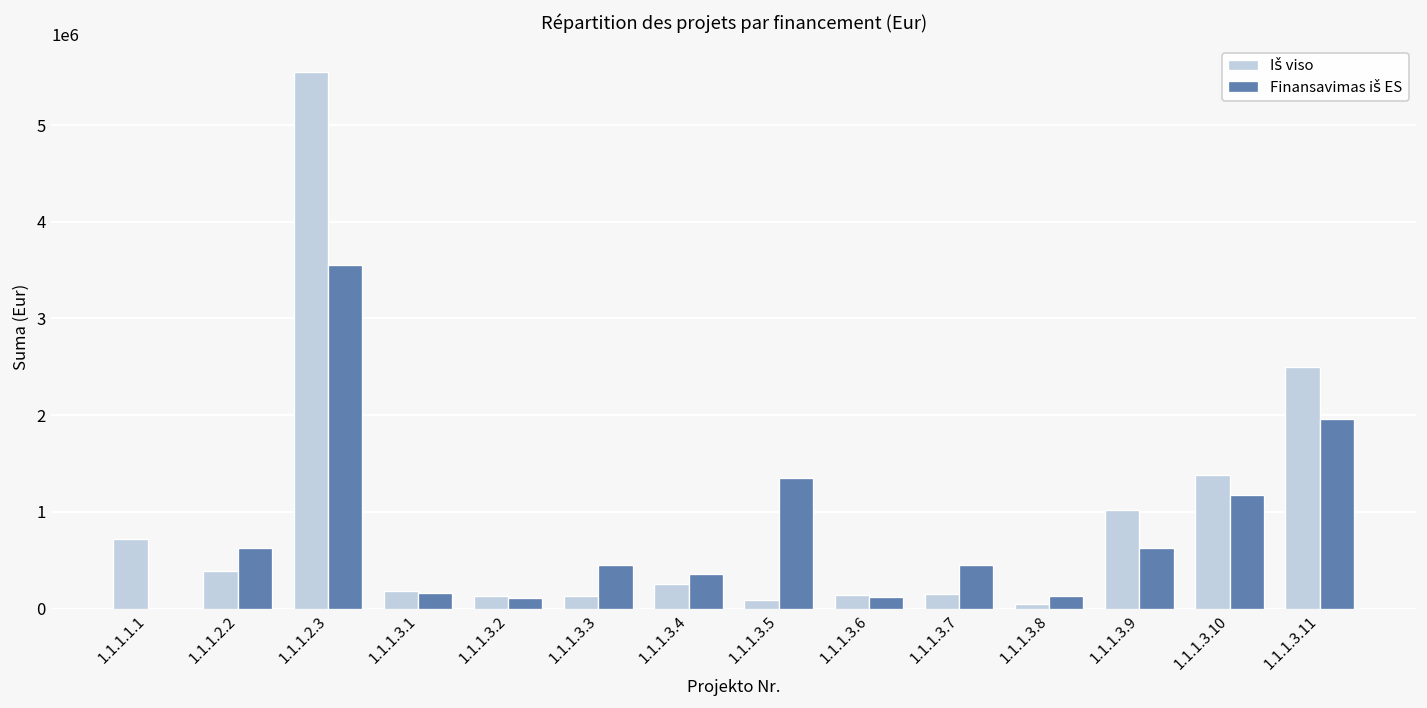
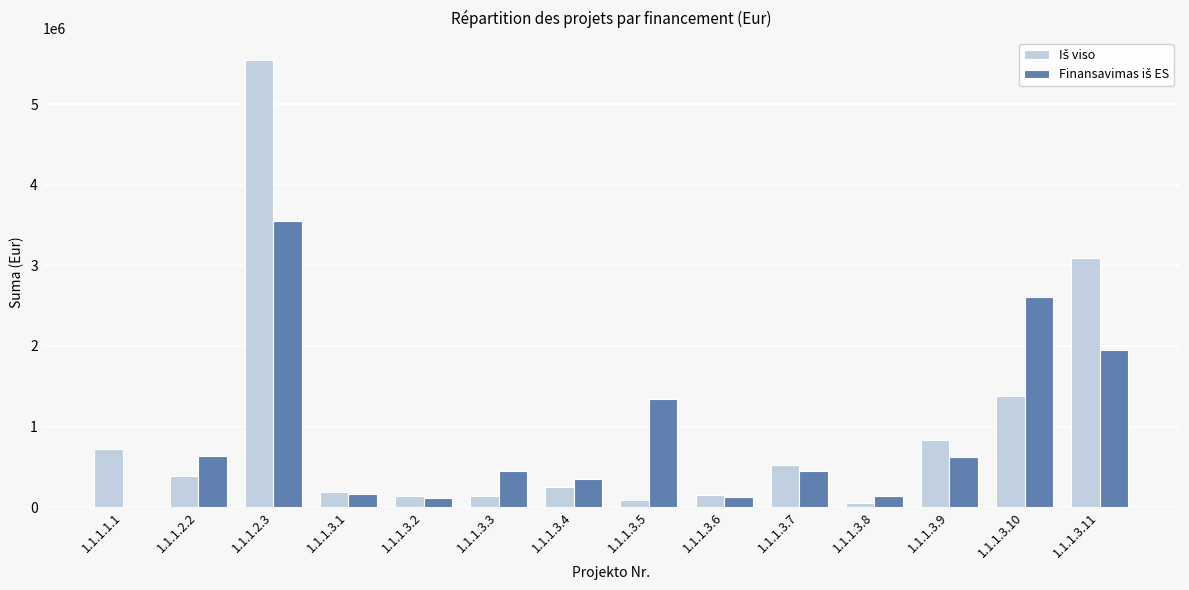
Iš viso, 1.1.1.3.7: 100000 -> 500000
Iš viso, 1.1.1.3.9: 1000000 -> 800000
Finansavimas iš ES, 1.1.1.3.10: 1200000 -> 2600000
Iš viso, 1.1.1.3.11: 2500000 -> 3100000
